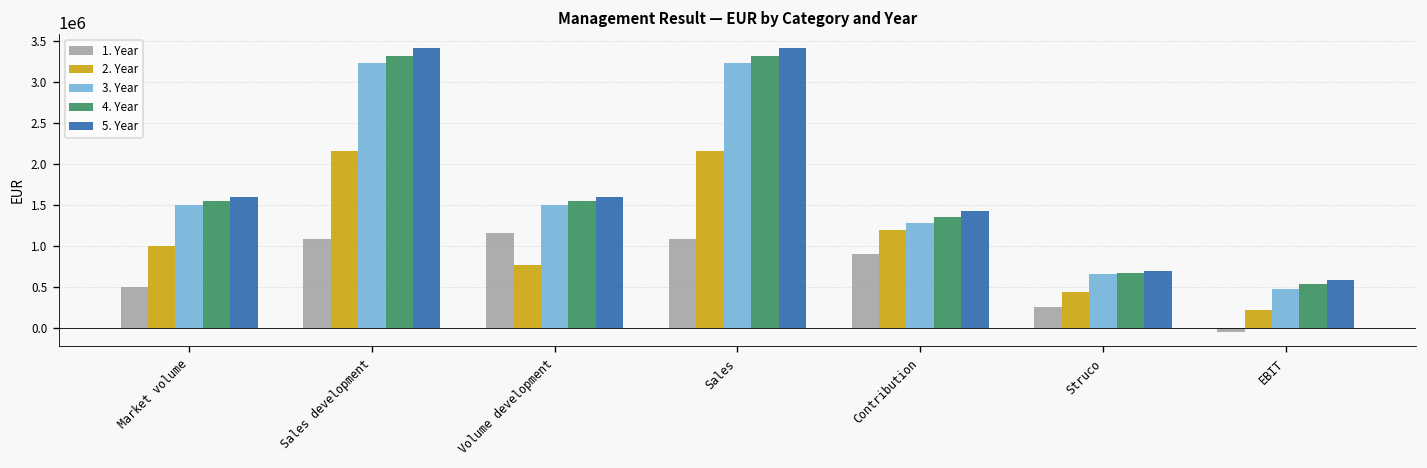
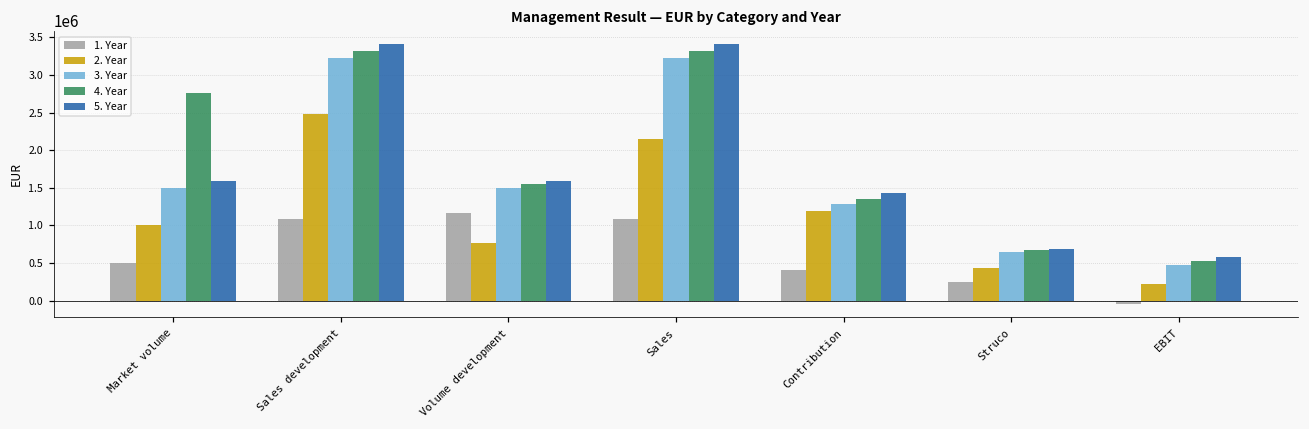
4. Year, Market volume: 1500000 -> 2800000
2. Year, Sales development: 2200000 -> 2500000
1. Year, Contribution: 900000 -> 400000
